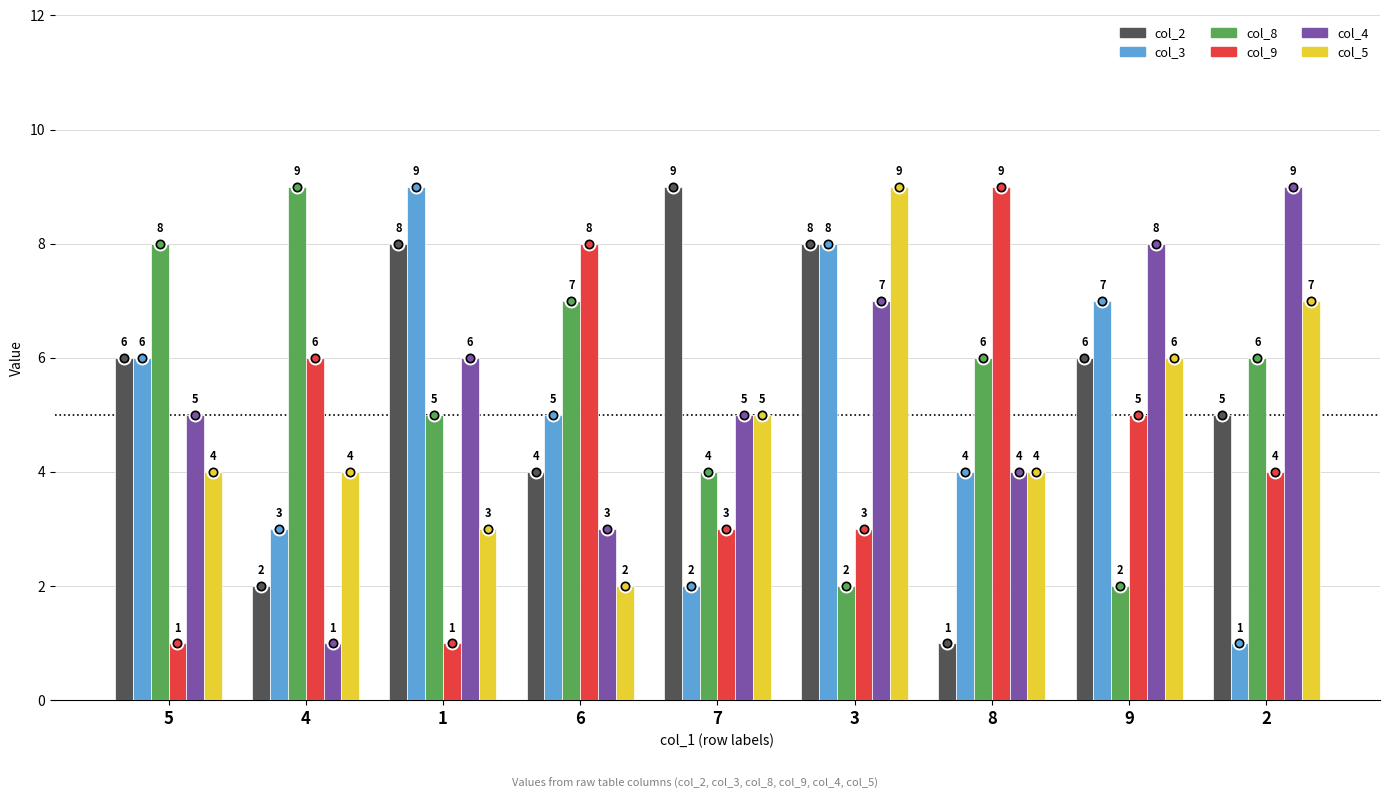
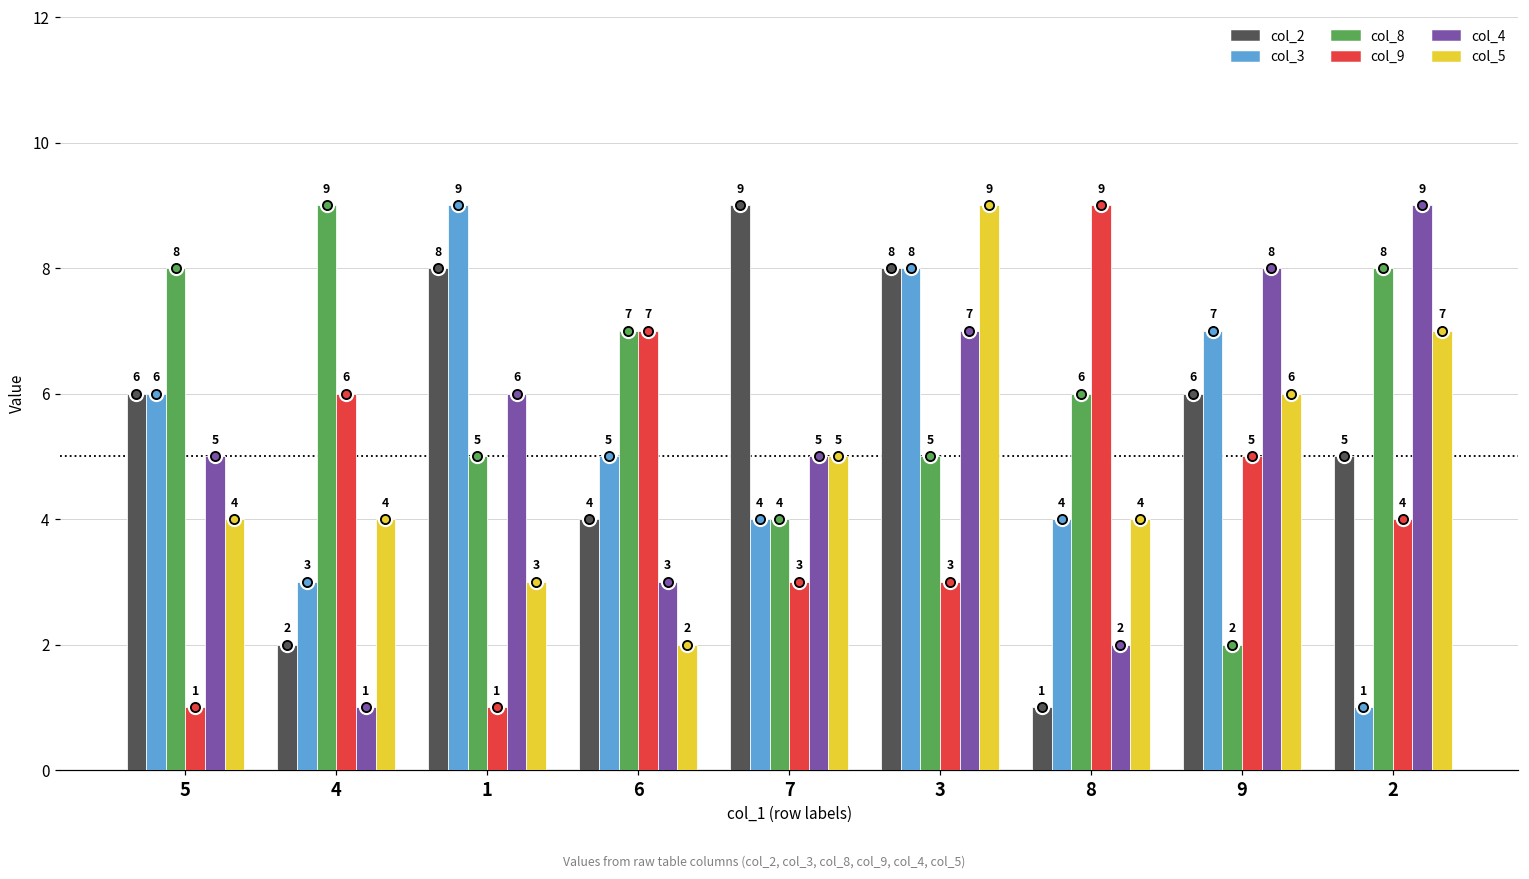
col_9, 6: 8 -> 7
col_3, 7: 2 -> 4
col_8, 3: 2 -> 5
col_4, 8: 4 -> 2
col_8, 2: 6 -> 8
